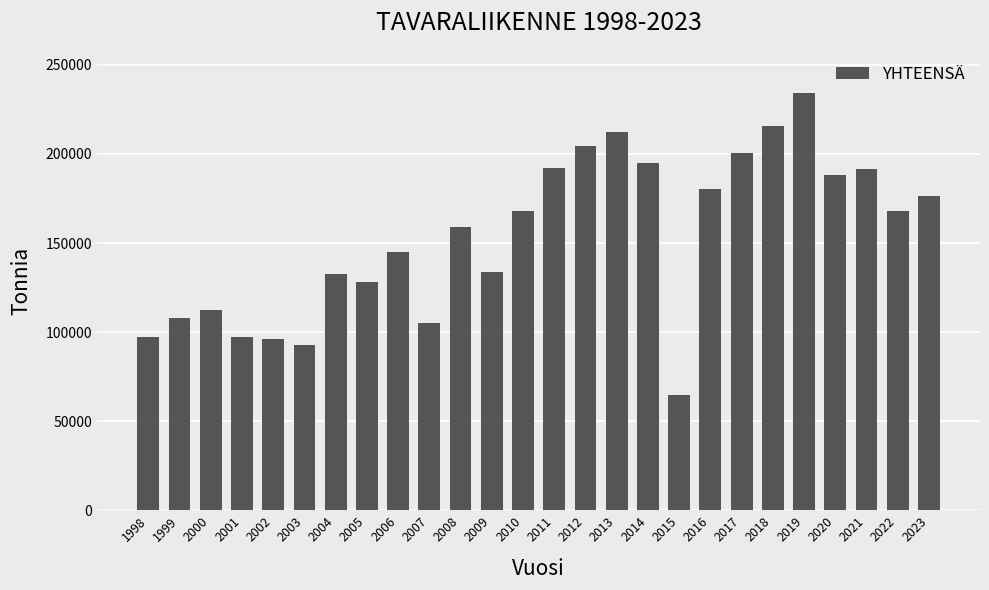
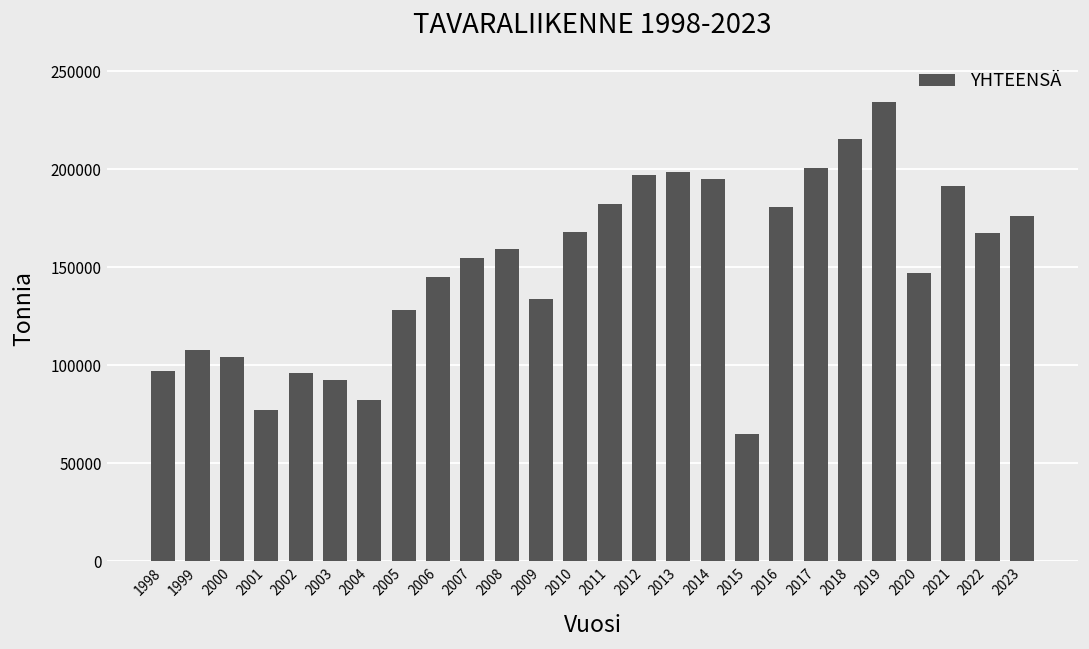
2000: 112000 -> 104000
2001: 97000 -> 77000
2004: 133000 -> 82000
2007: 105000 -> 155000
2011: 192000 -> 182000
2012: 204000 -> 197000
2013: 212000 -> 199000
2020: 188000 -> 147000
